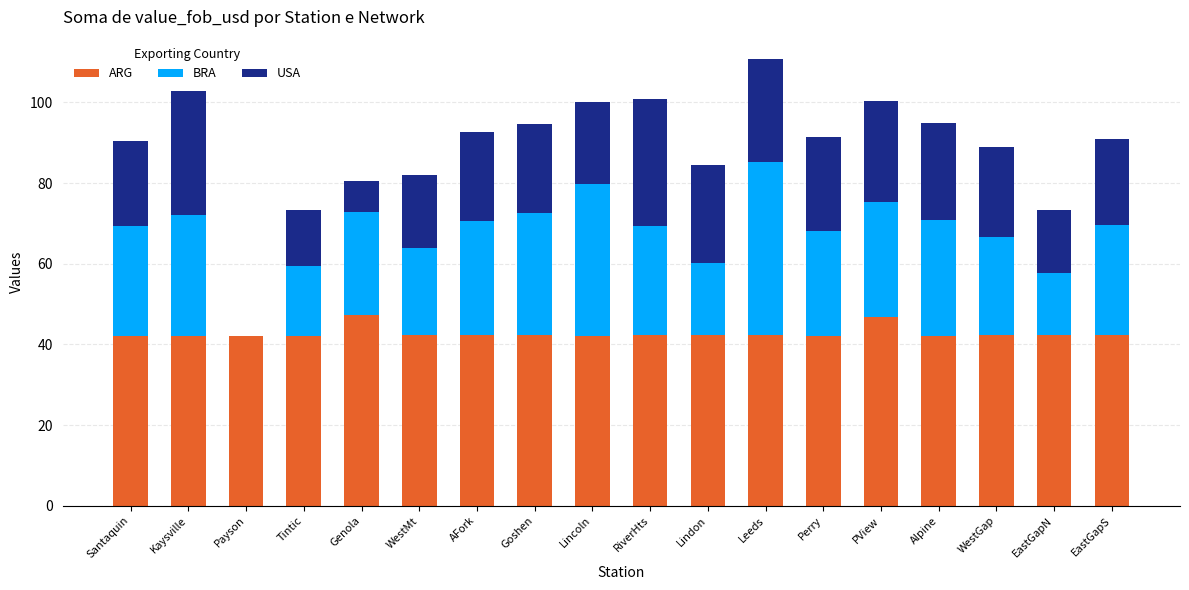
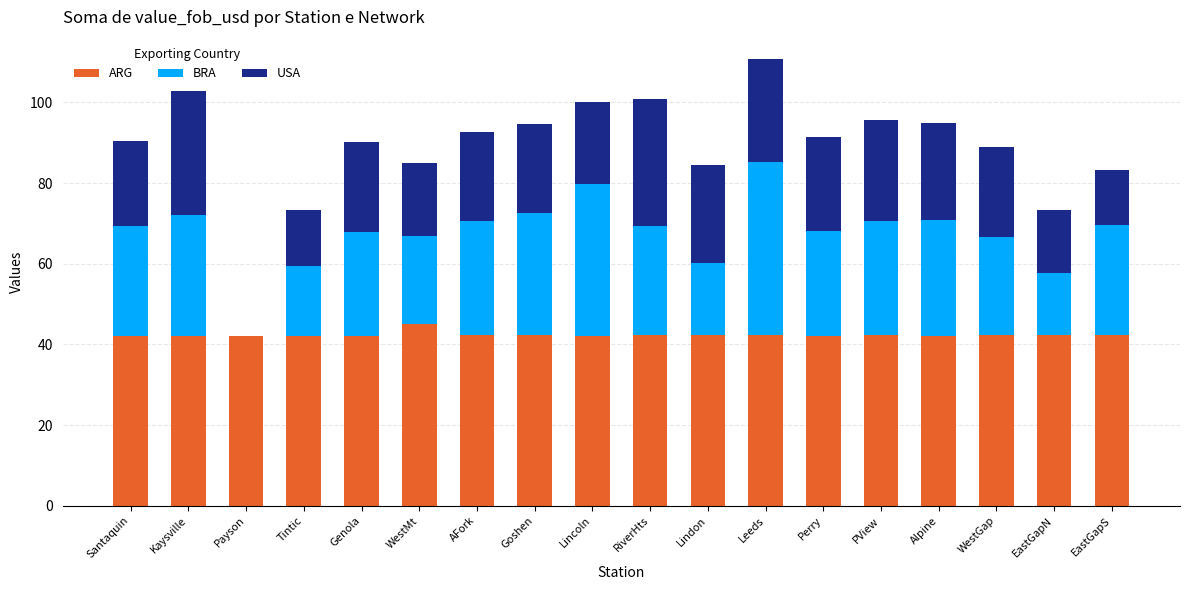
ARG, Genola: 47 -> 42
USA, Genola: 8 -> 22
ARG, WestMt: 42 -> 45
ARG, PView: 47 -> 42
USA, EastGapS: 21 -> 14
